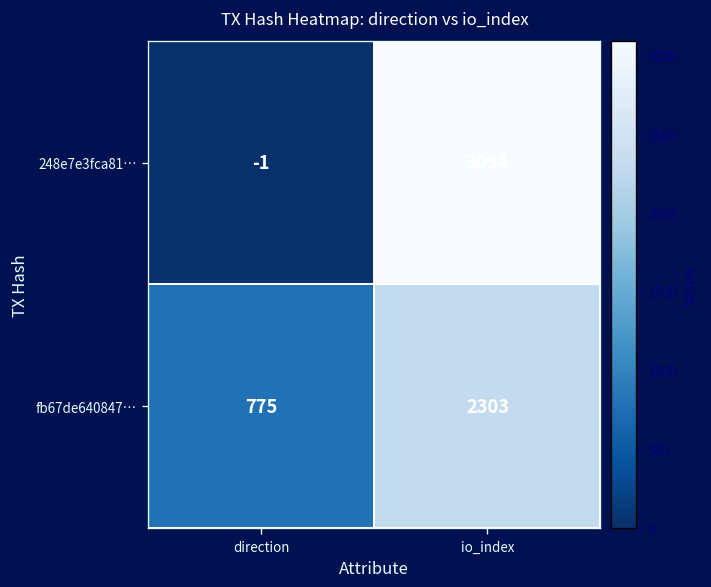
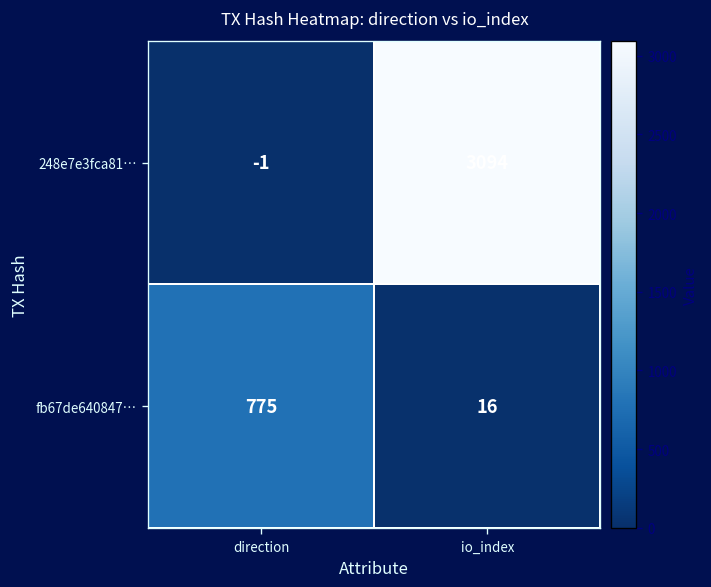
fb67de640847…, io_index: 2303 -> 16
